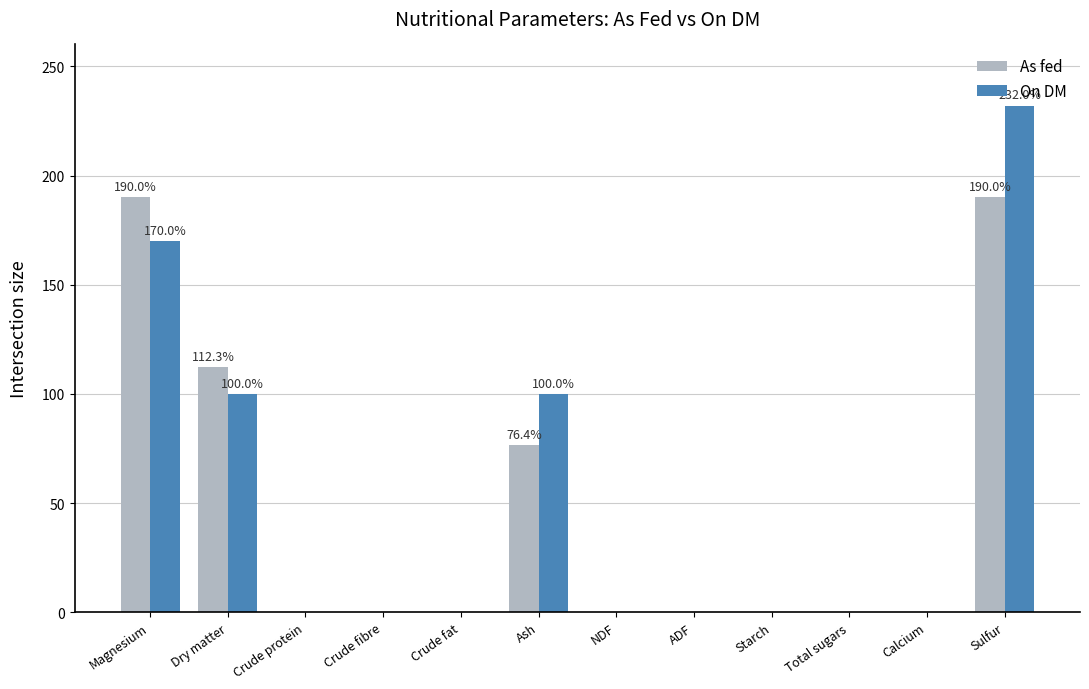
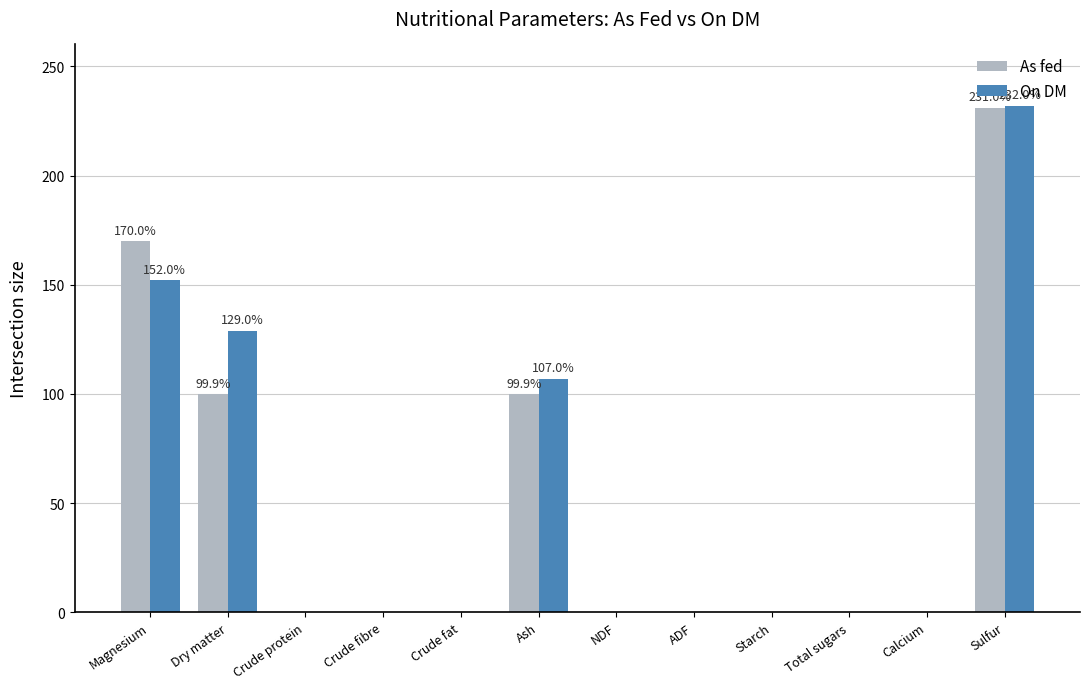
As fed, Magnesium: 190.0% -> 170.0%
On DM, Magnesium: 170.0% -> 152.0%
As fed, Dry matter: 112.3% -> 99.9%
On DM, Dry matter: 100.0% -> 129.0%
As fed, Ash: 76.4% -> 99.9%
On DM, Ash: 100.0% -> 107.0%
As fed, Sulfur: 190.0% -> 231.0%
